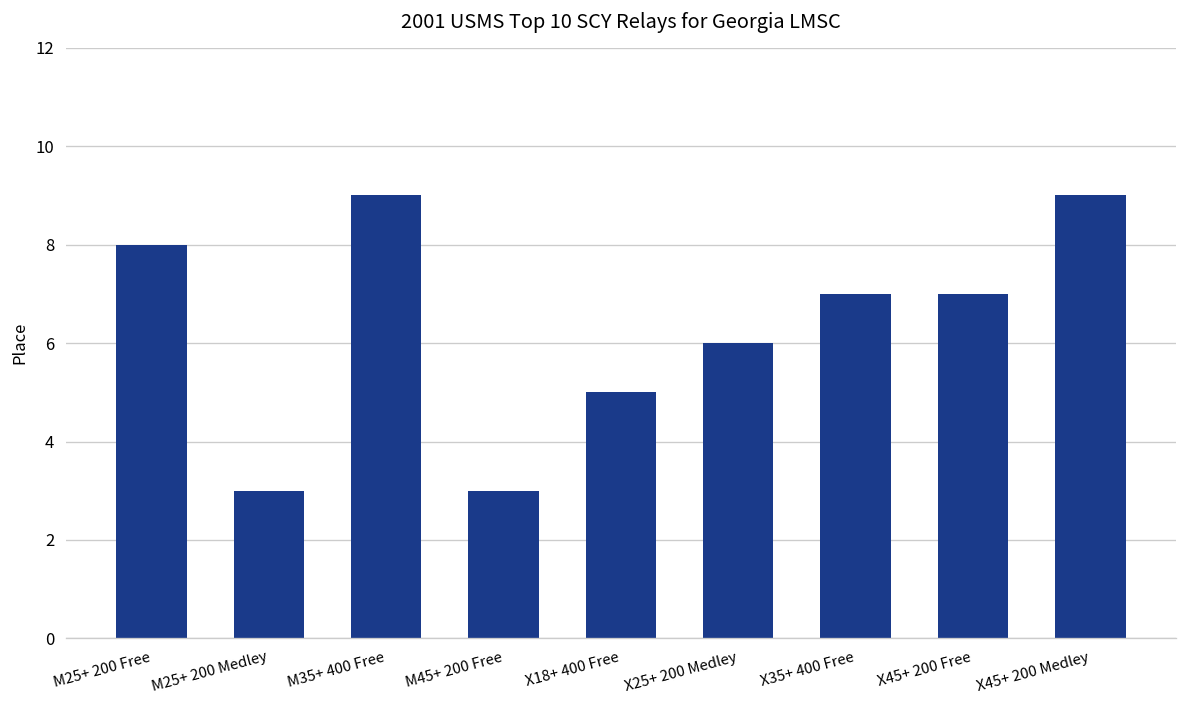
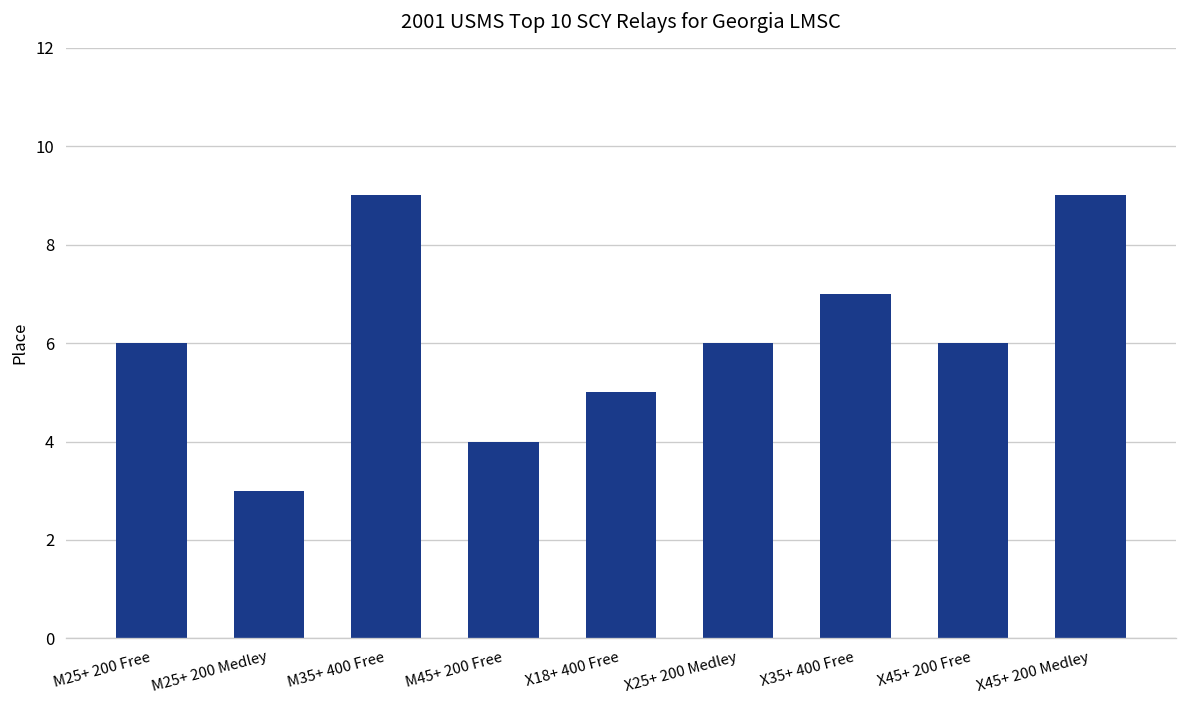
M25+ 200 Free: 8 -> 6
M45+ 200 Free: 3 -> 4
X45+ 200 Free: 7 -> 6
